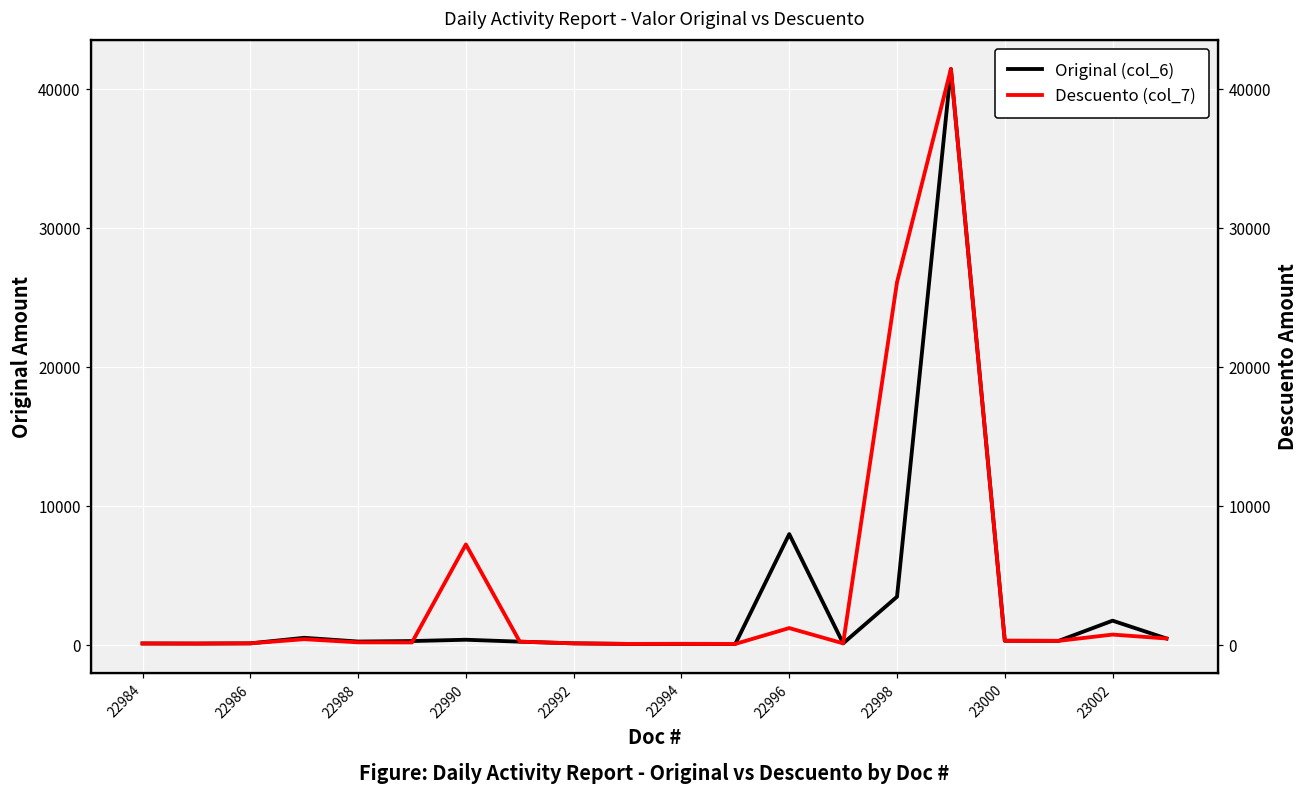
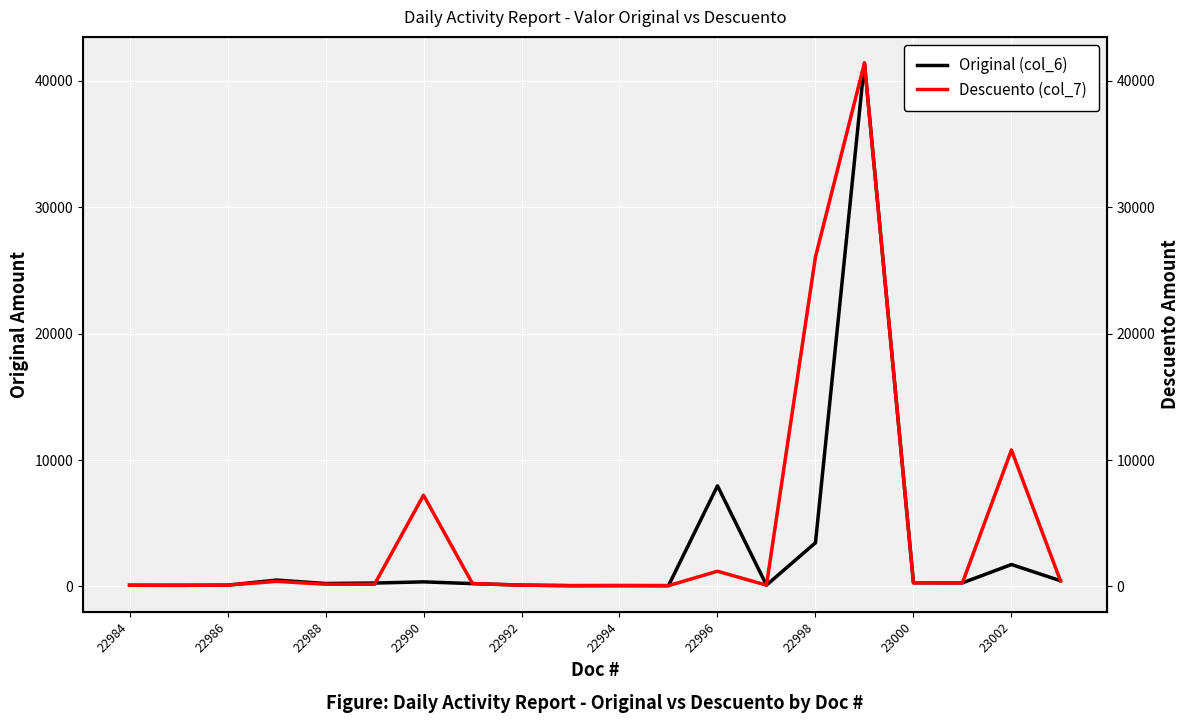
Descuento (col_7), 23002: 700 -> 10800
